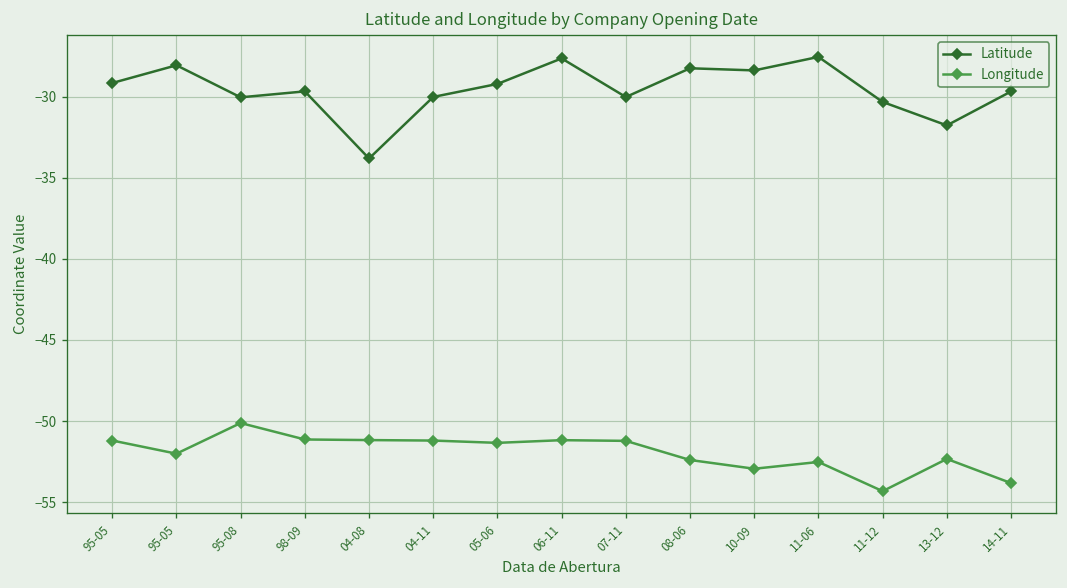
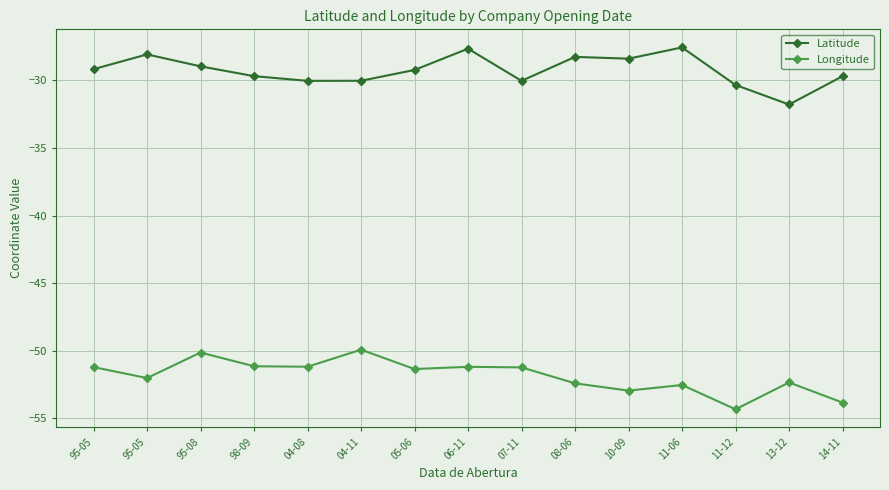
Latitude, 95-08: -30.0 -> -29.0
Latitude, 04-08: -33.8 -> -30.0
Longitude, 04-11: -51.2 -> -49.9
